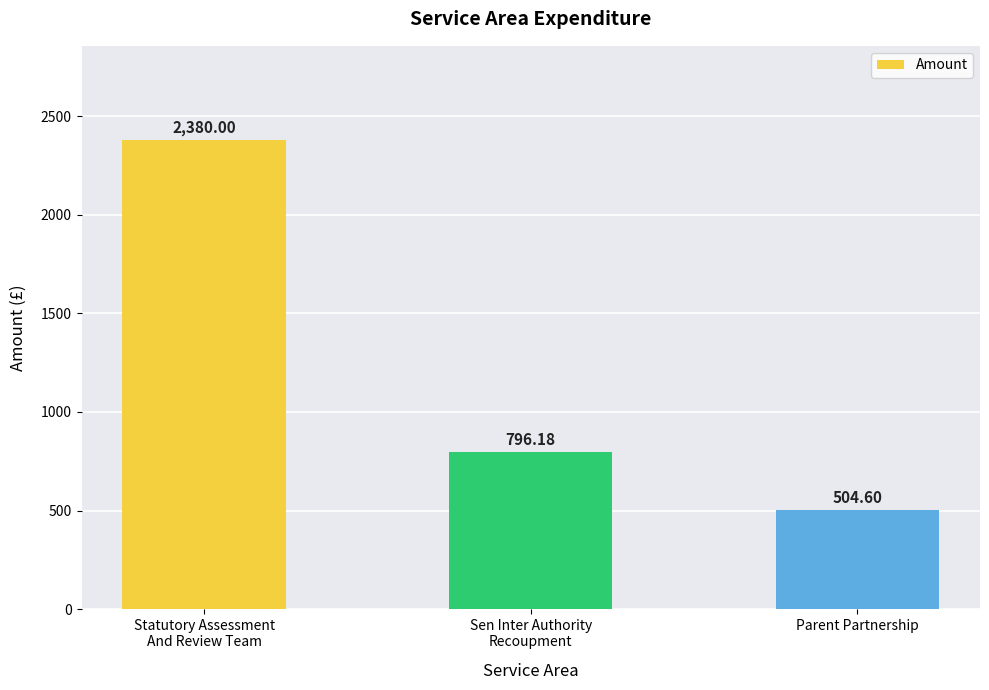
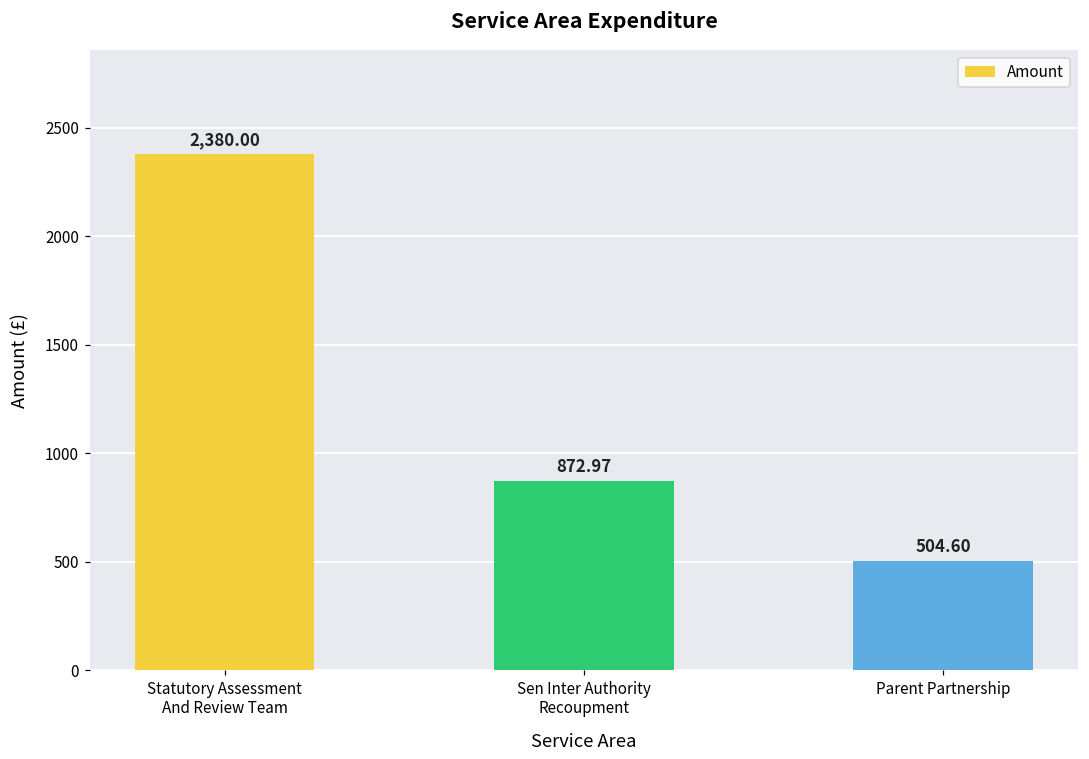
Sen Inter Authority Recoupment: 796.18 -> 872.97
